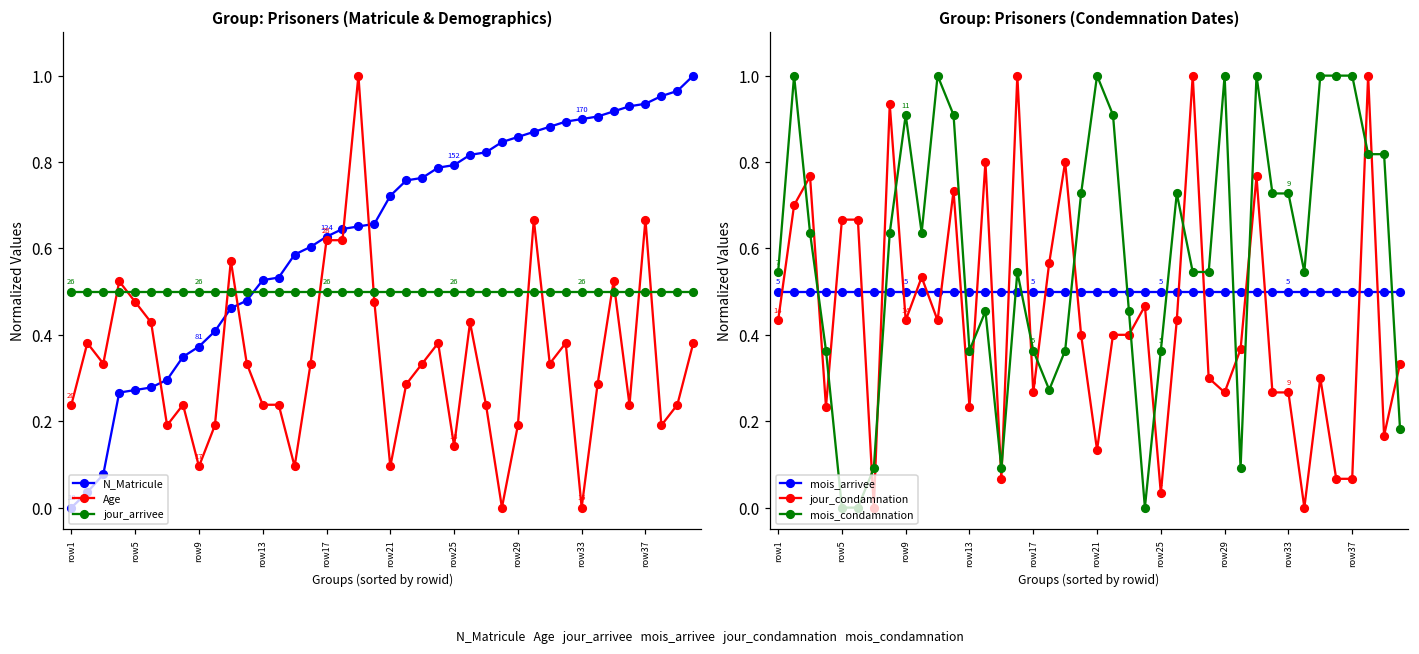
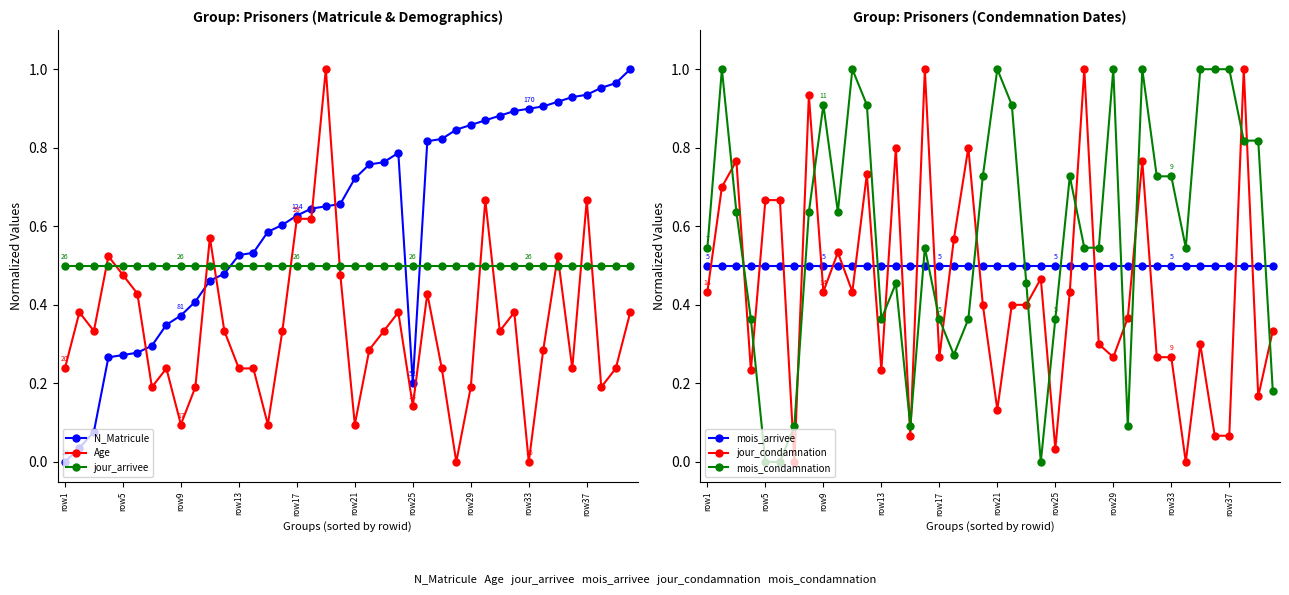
Group: Prisoners (Matricule & Demographics), N_Matricule, row25: 152 -> 52
